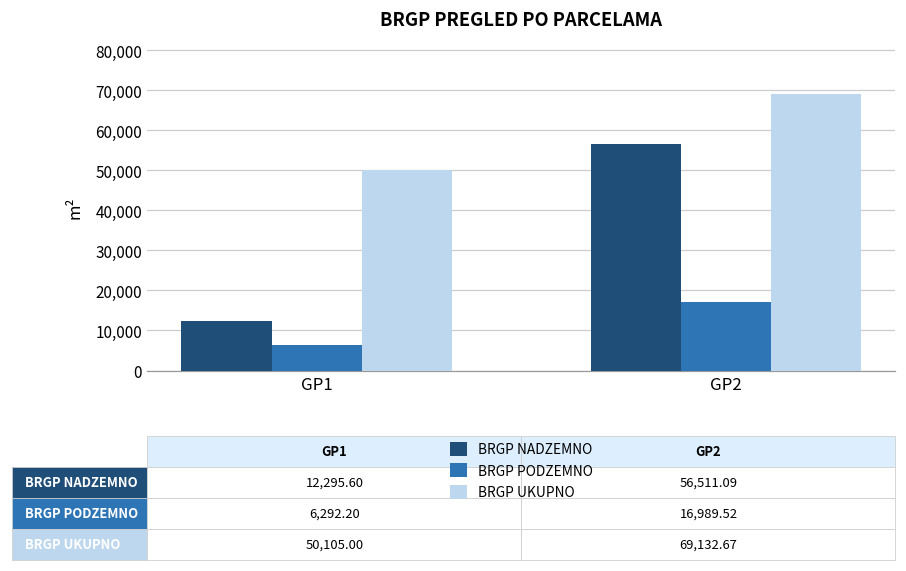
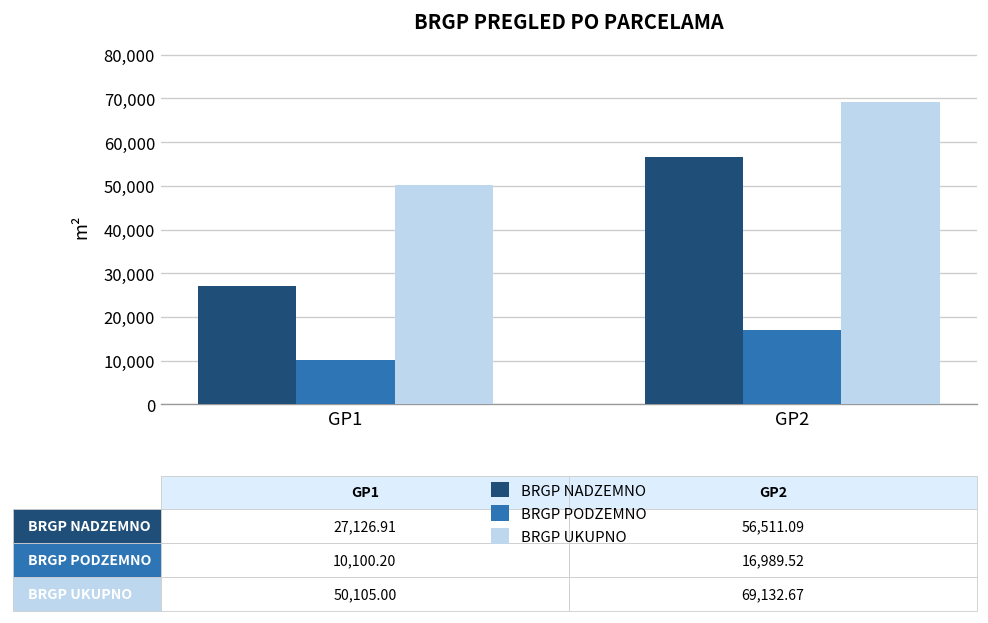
BRGP NADZEMNO, GP1: 12,295.60 -> 27,126.91
BRGP PODZEMNO, GP1: 6,292.20 -> 10,100.20
